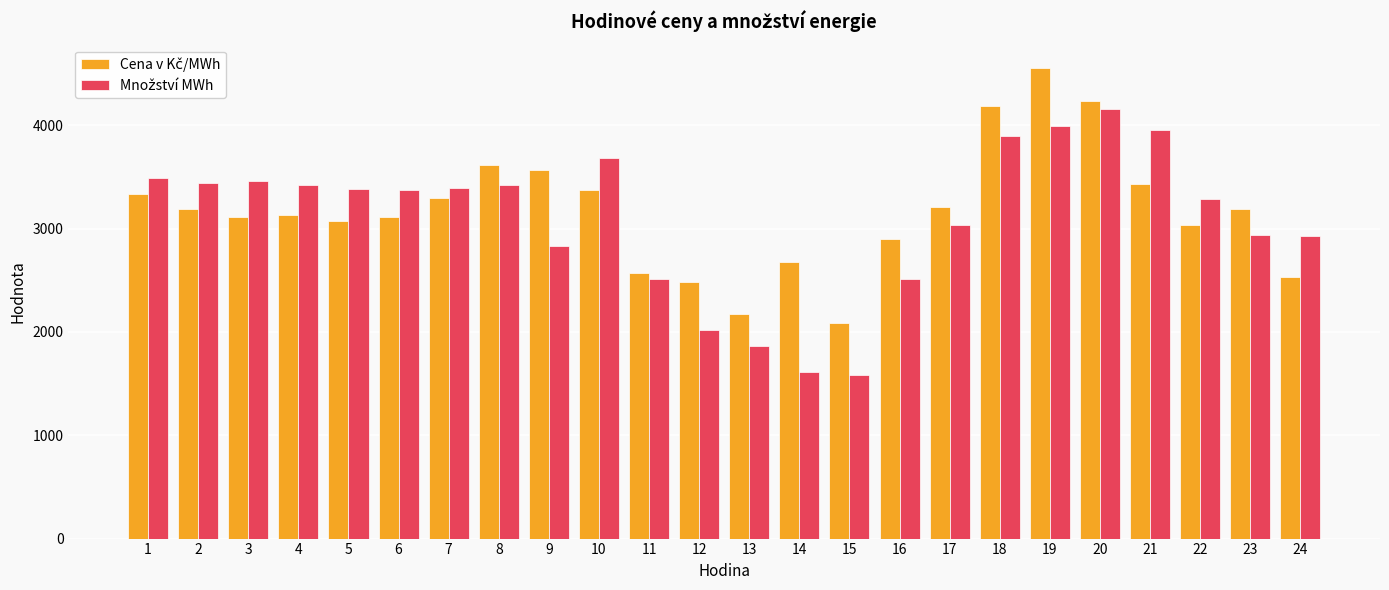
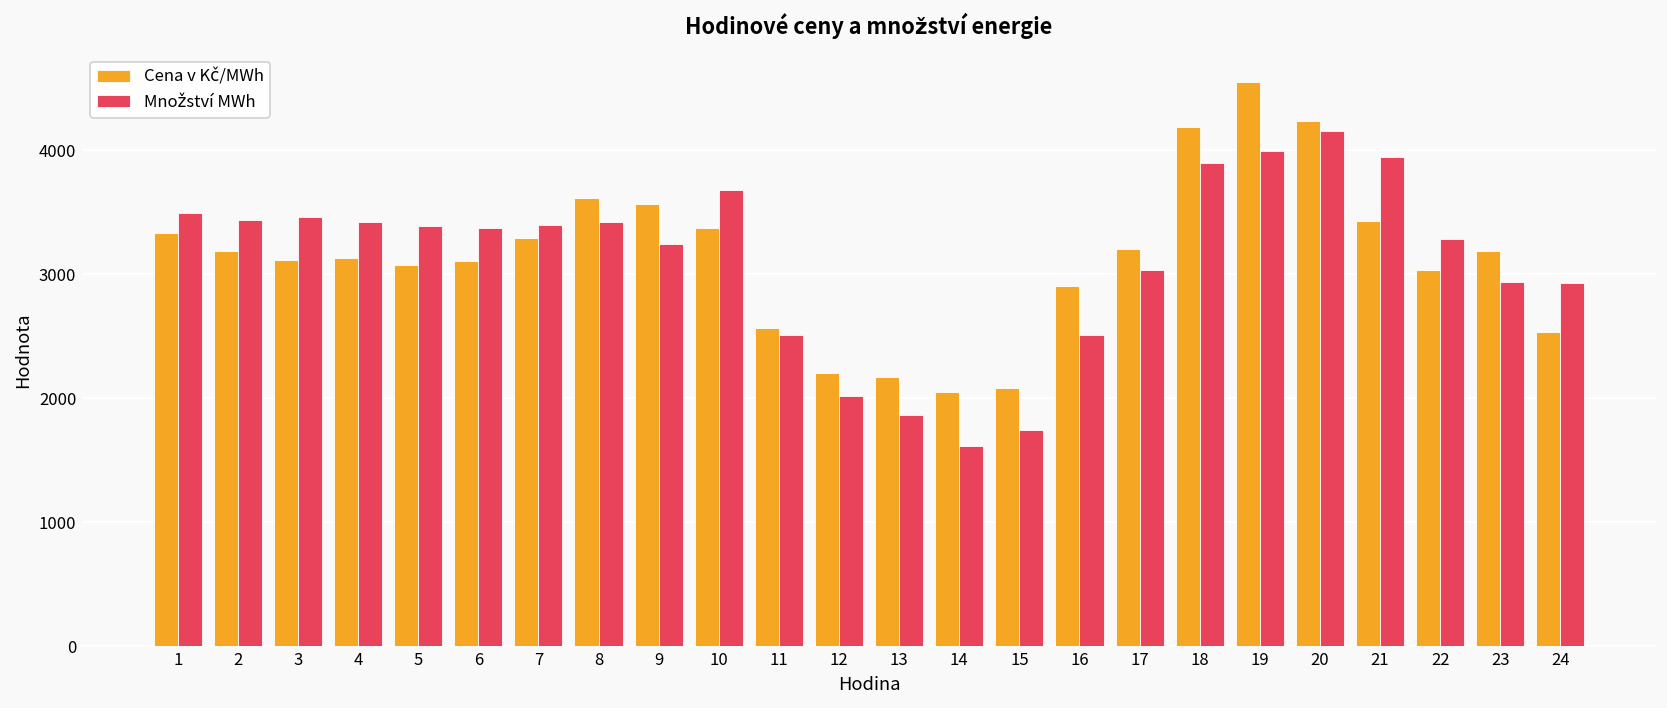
Množství MWh, 9: 2830 -> 3250
Cena v Kč/MWh, 12: 2480 -> 2210
Cena v Kč/MWh, 14: 2680 -> 2050
Množství MWh, 15: 1580 -> 1740
